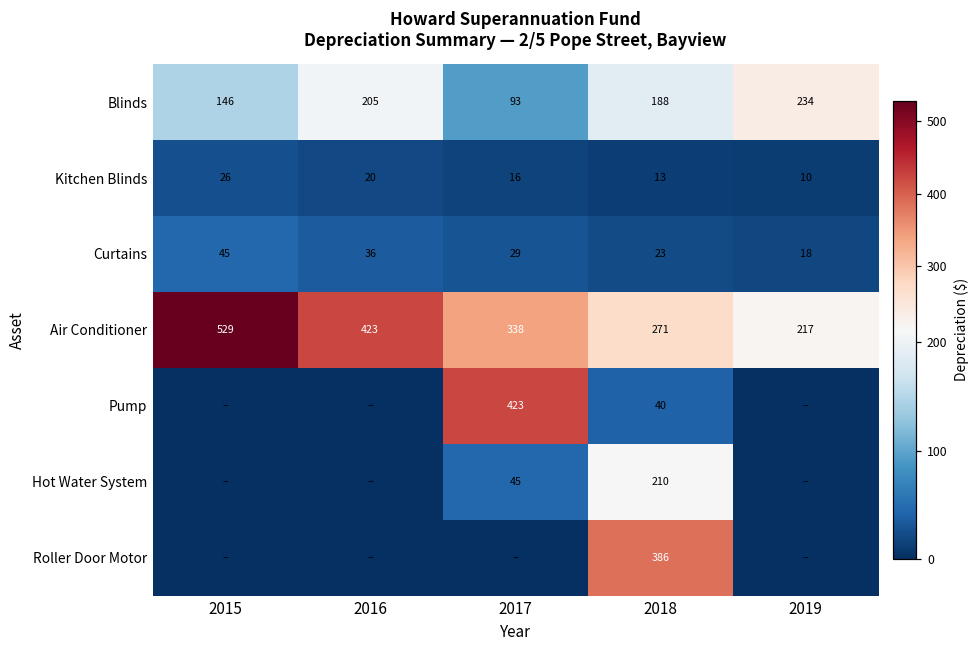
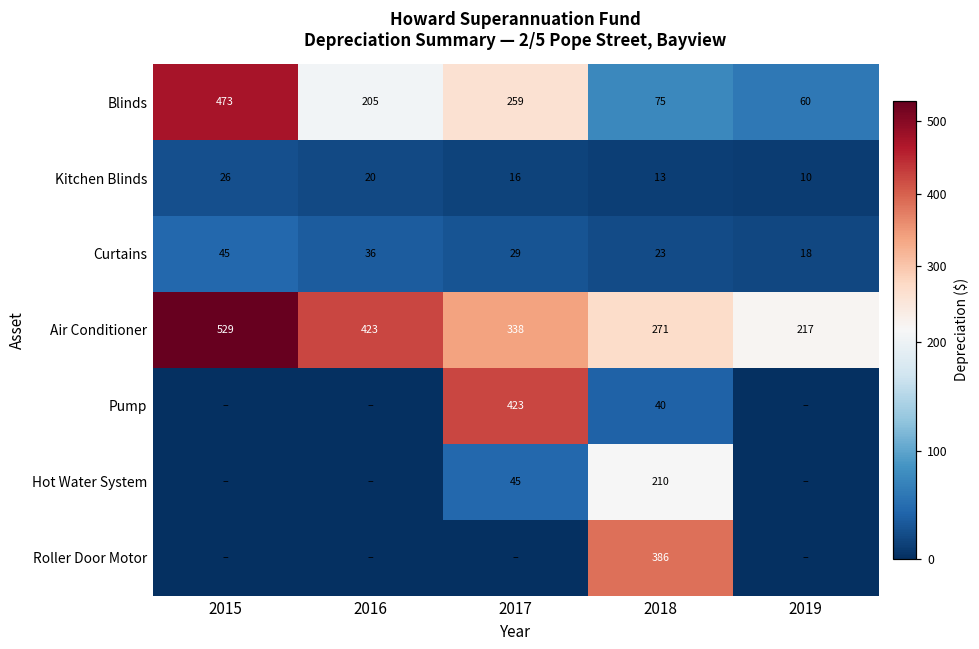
Blinds, 2015: 146 -> 473
Blinds, 2017: 93 -> 259
Blinds, 2018: 188 -> 75
Blinds, 2019: 234 -> 60
